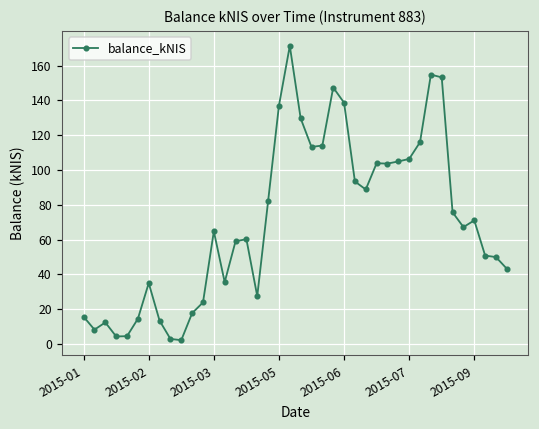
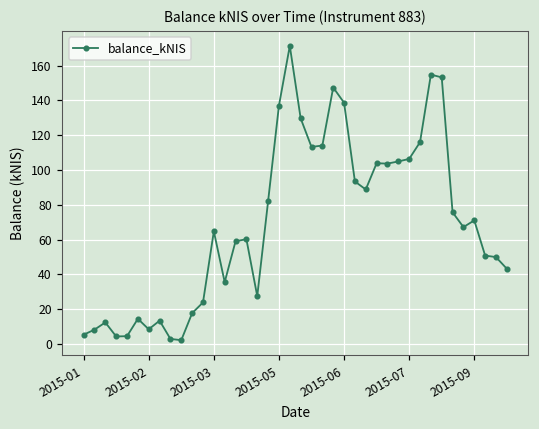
2015-01: 16 -> 5
2015-02: 35 -> 9
